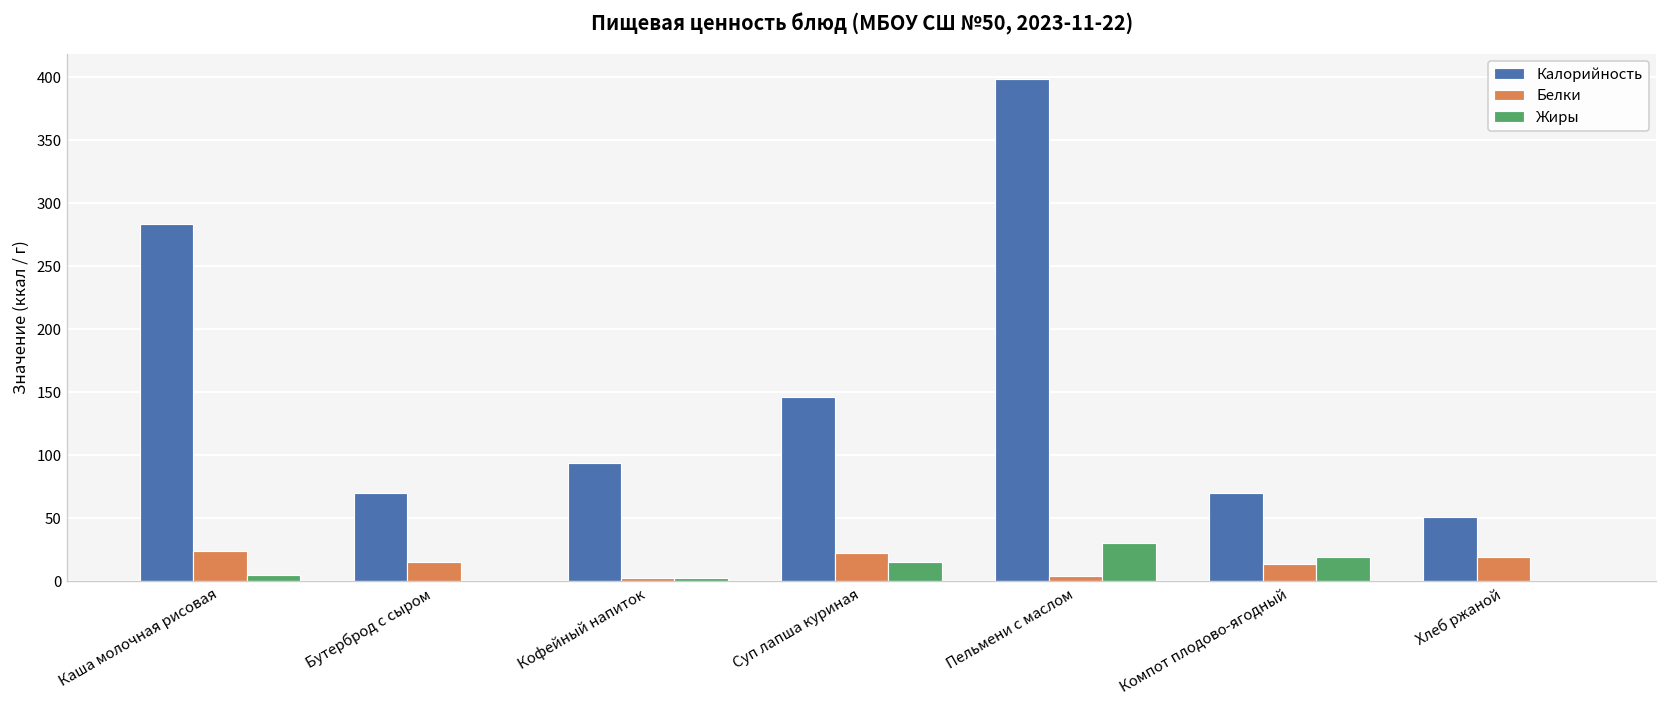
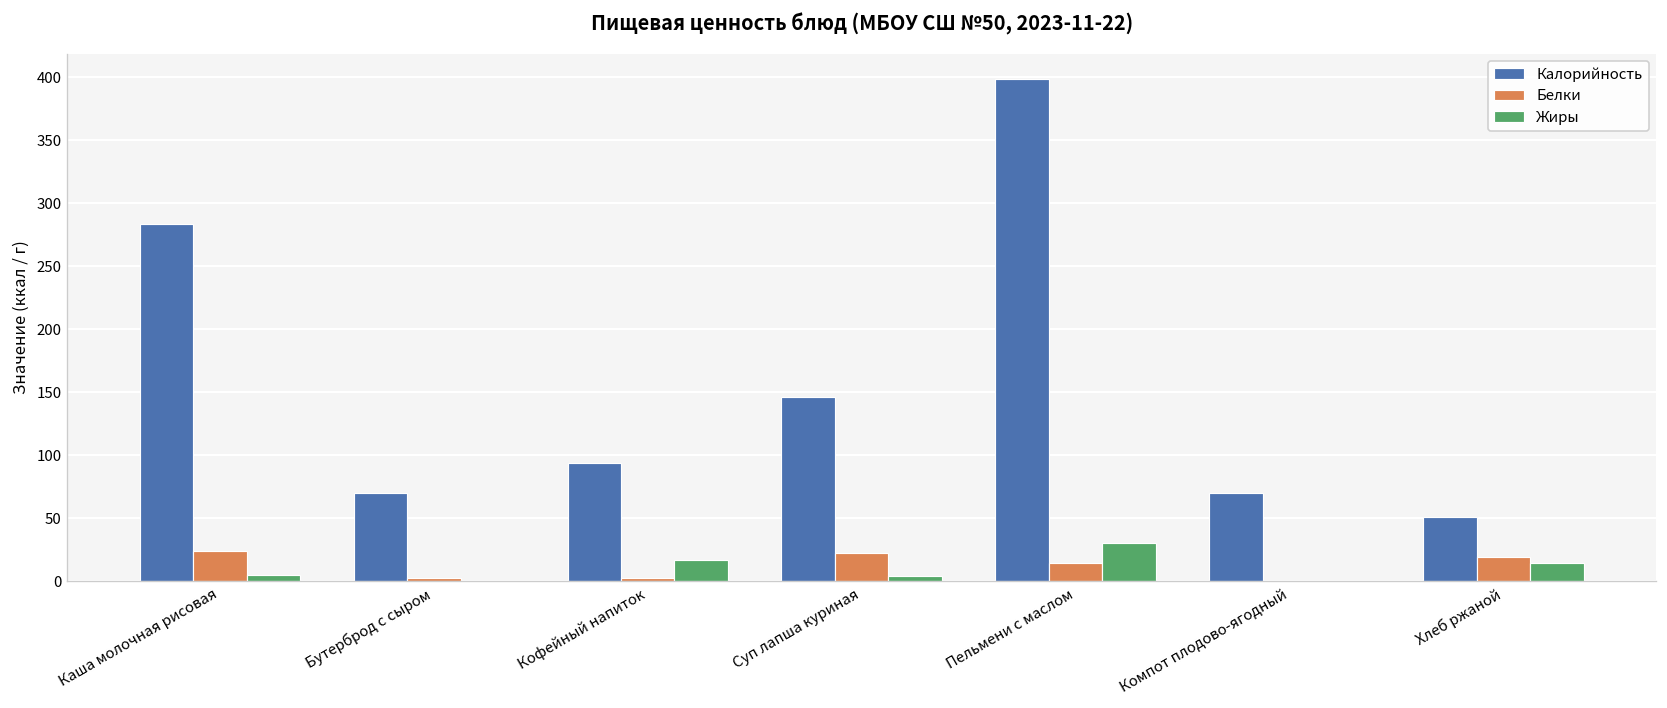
Белки, Бутерброд с сыром: 15 -> 2
Жиры, Кофейный напиток: 3 -> 17
Жиры, Суп лапша куриная: 15 -> 4
Белки, Пельмени с маслом: 4 -> 14
Белки, Компот плодово-ягодный: 14 -> 0
Жиры, Компот плодово-ягодный: 19 -> 0
Жиры, Хлеб ржаной: 0 -> 14
